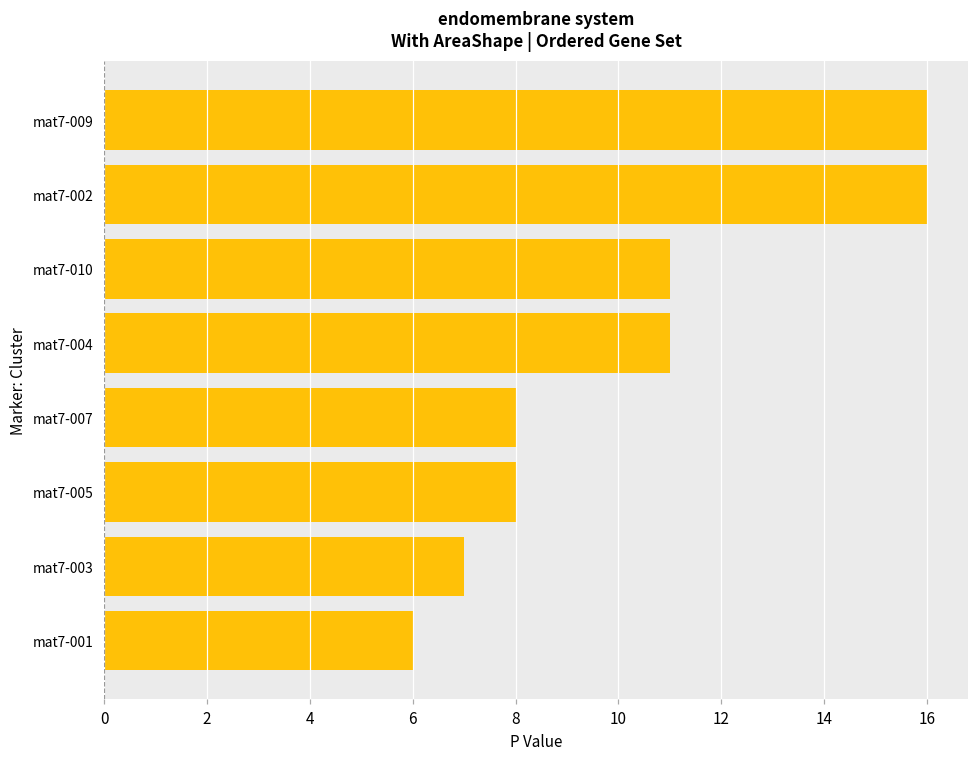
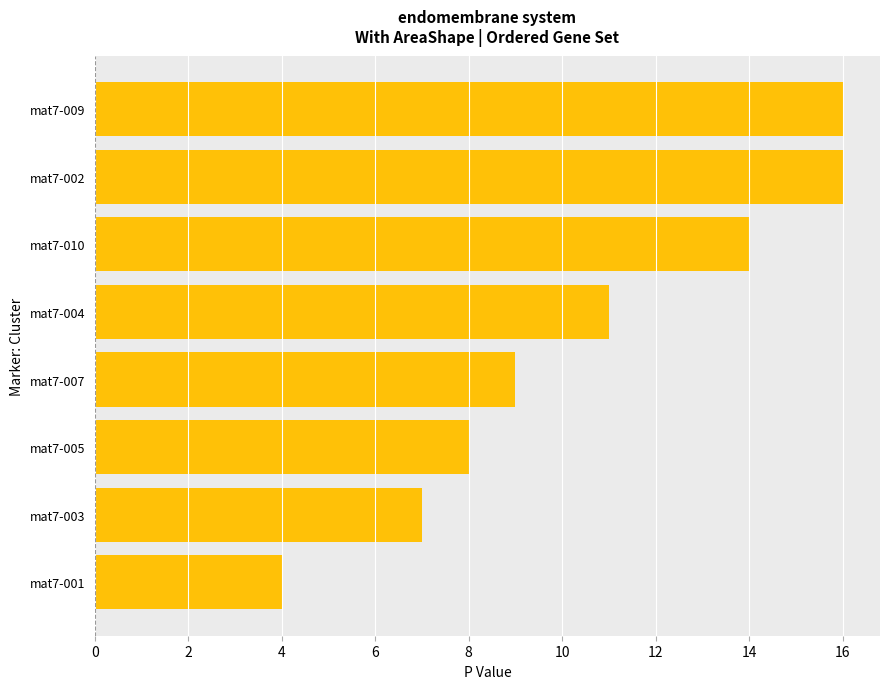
mat7-010: 11 -> 14
mat7-007: 8 -> 9
mat7-001: 6 -> 4
